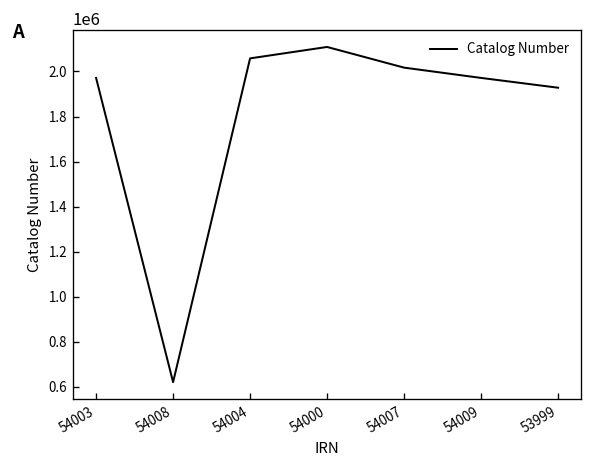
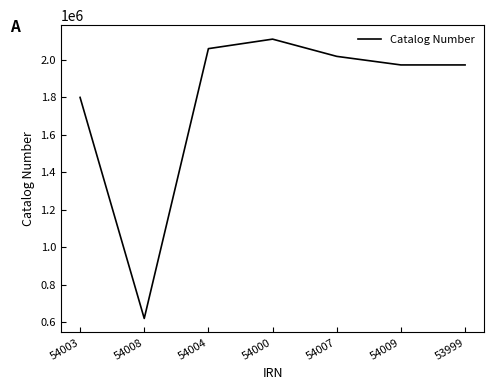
54003: 1970000 -> 1800000
53999: 1930000 -> 1970000
